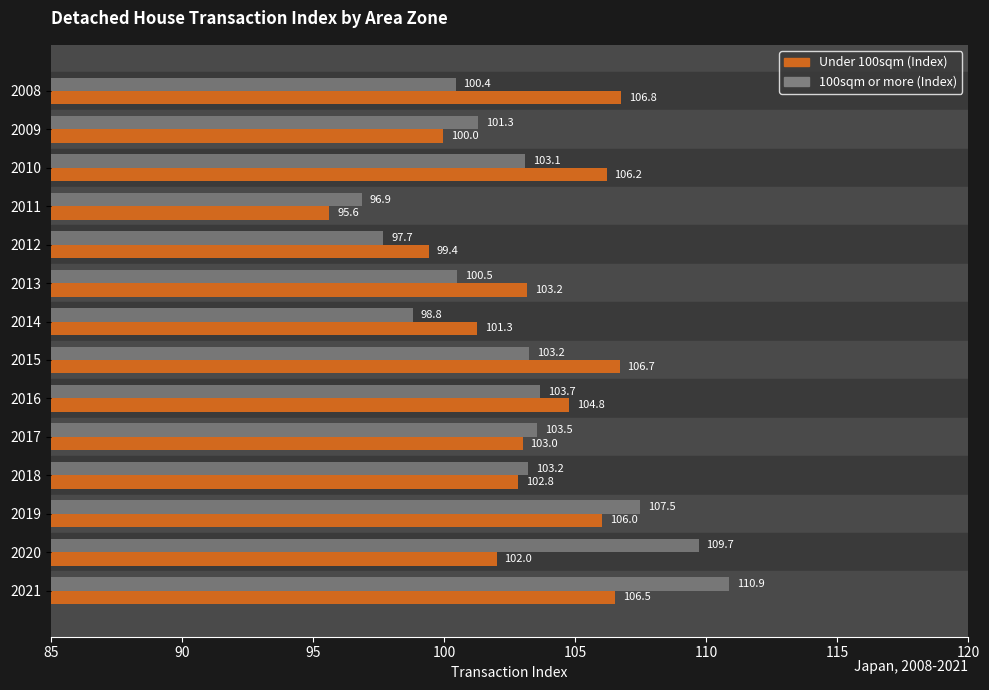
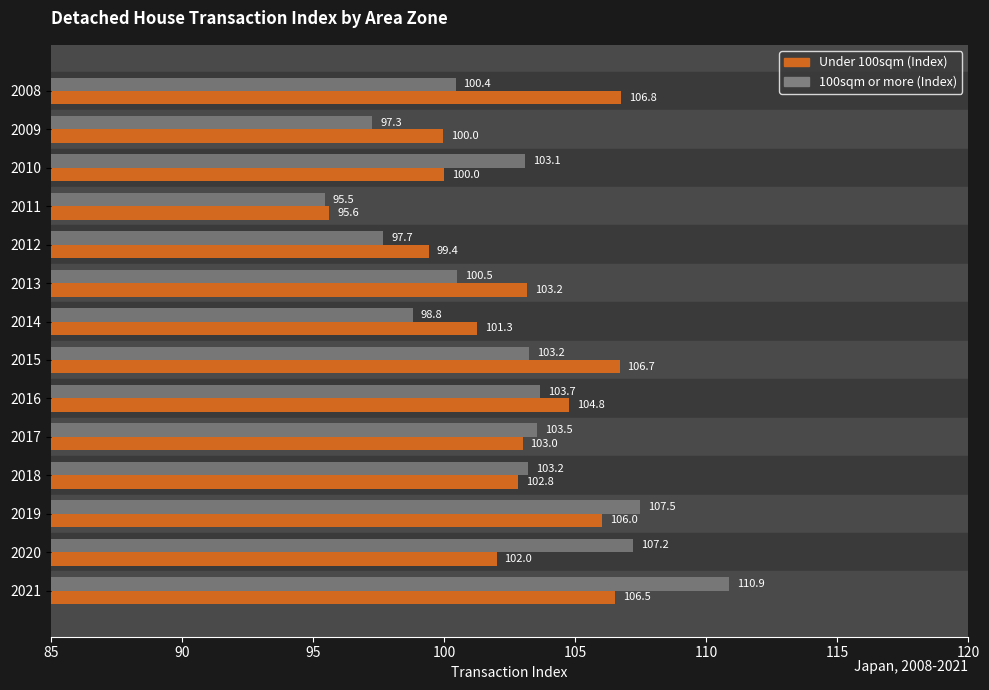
100sqm or more (Index), 2009: 101.3 -> 97.3
Under 100sqm (Index), 2010: 106.2 -> 100.0
100sqm or more (Index), 2011: 96.9 -> 95.5
100sqm or more (Index), 2020: 109.7 -> 107.2
